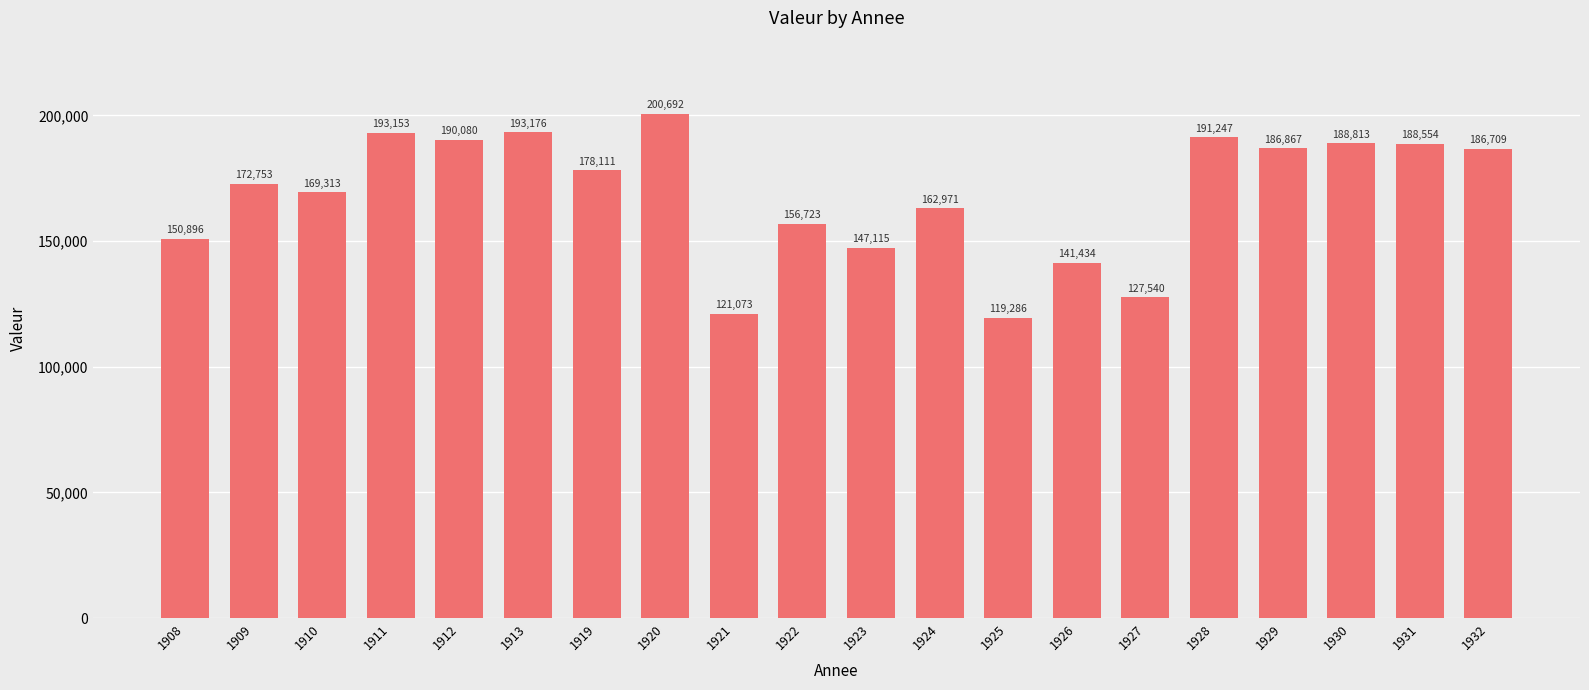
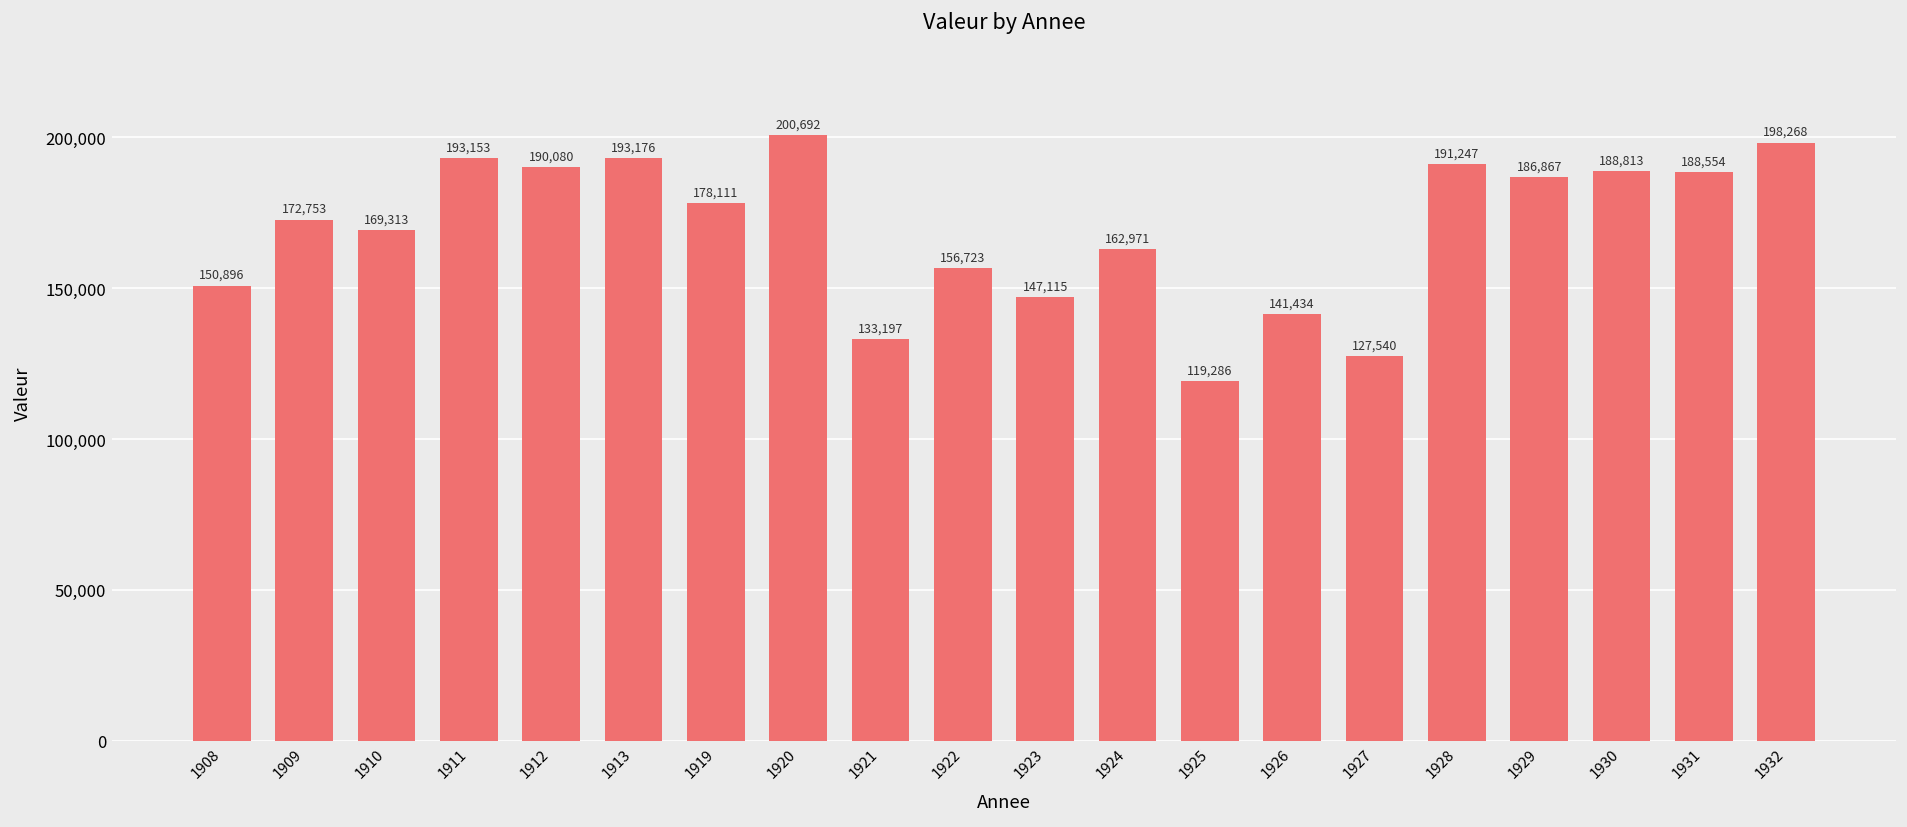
1921: 121,073 -> 133,197
1932: 186,709 -> 198,268
